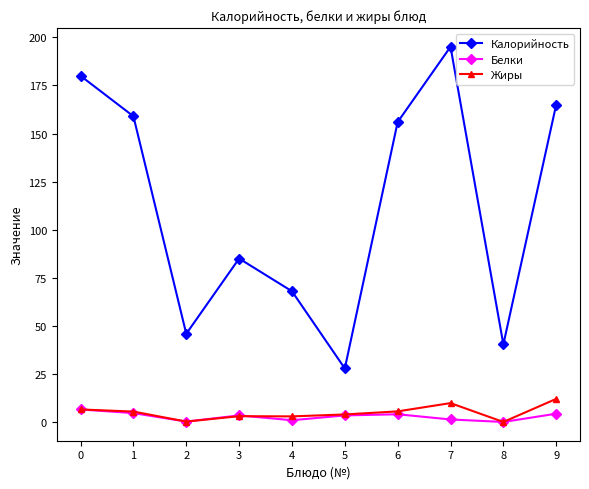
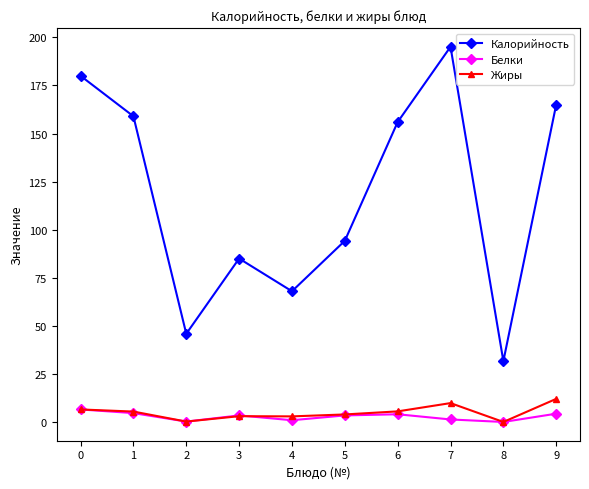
Калорийность, 5: 28 -> 94
Калорийность, 8: 41 -> 32
